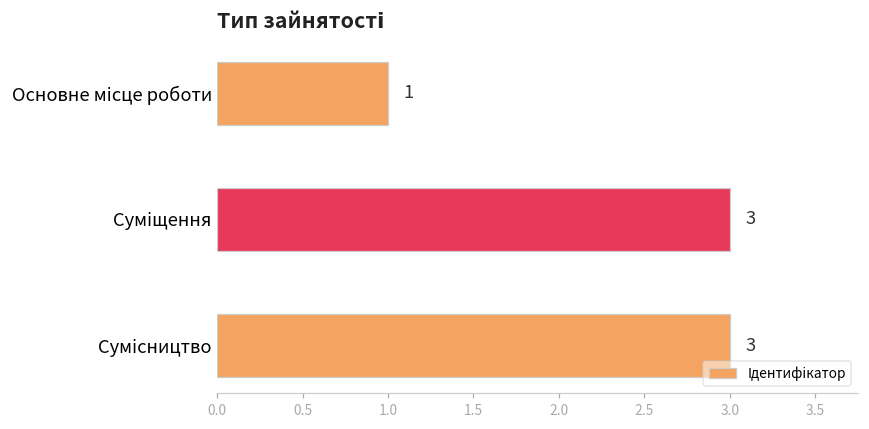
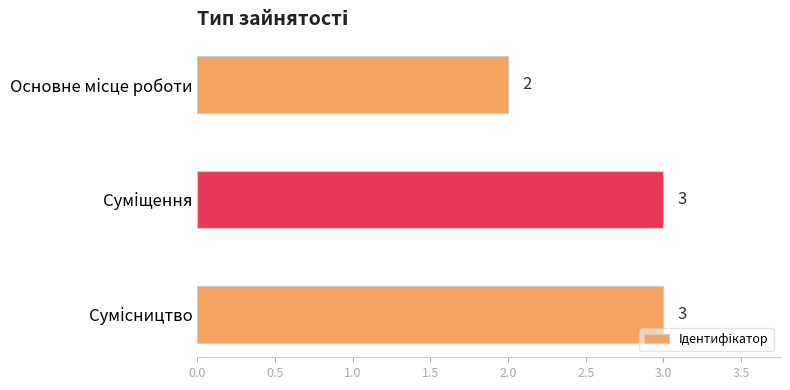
Основне місце роботи: 1 -> 2
